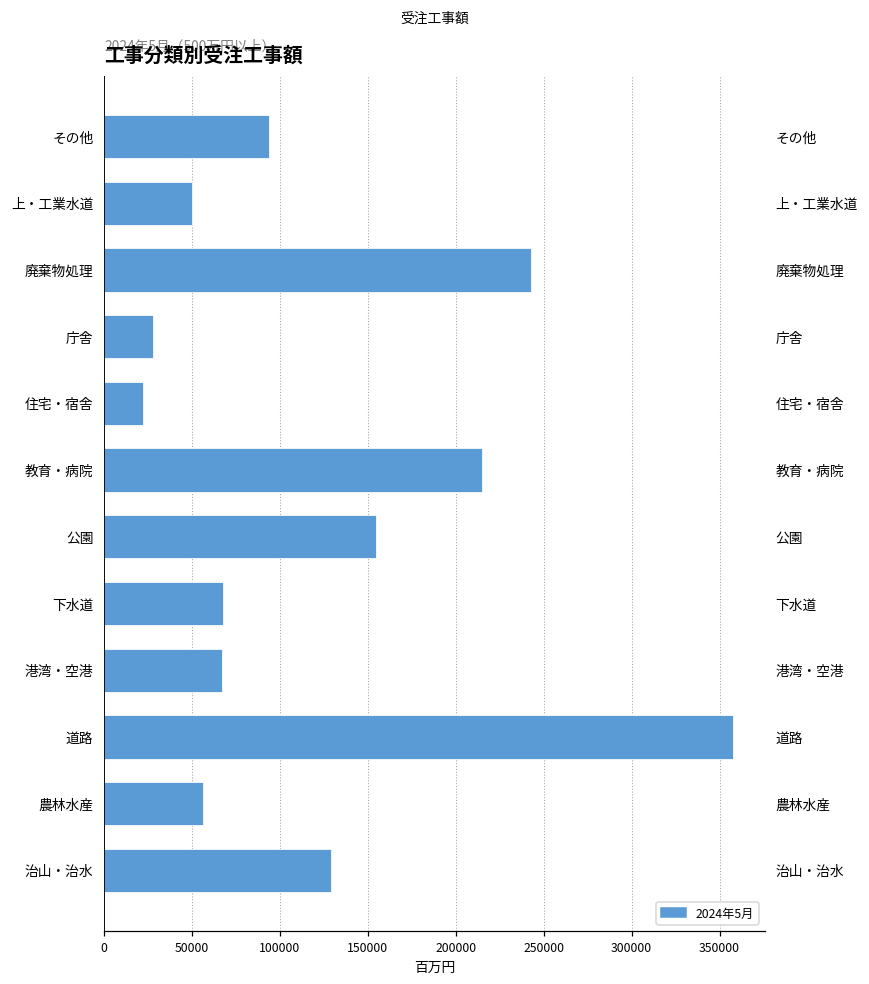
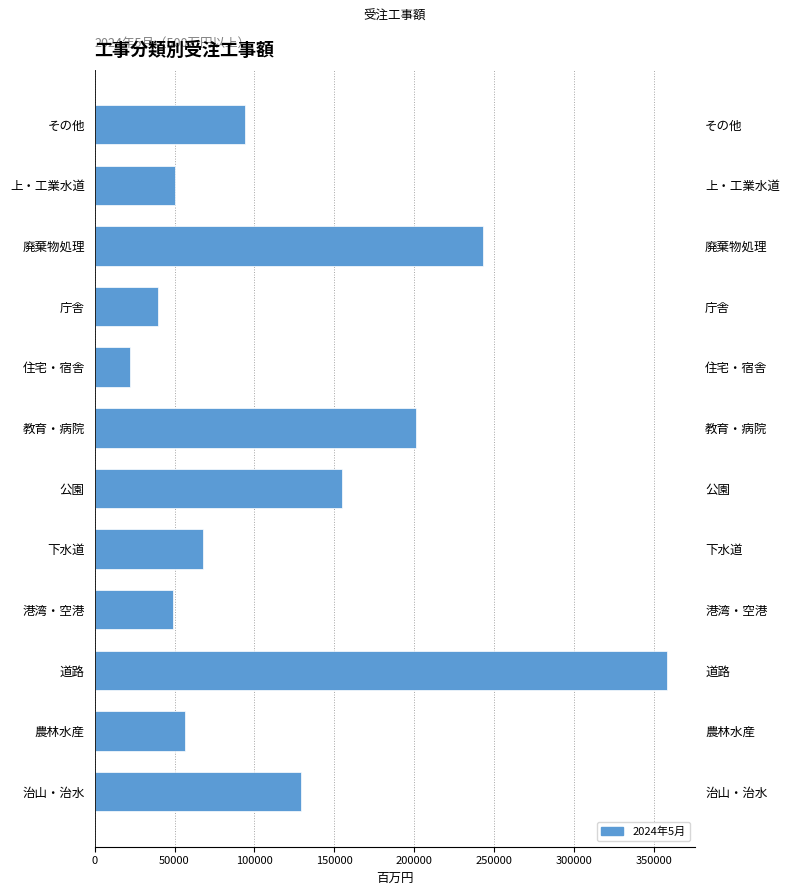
庁舎: 28000 -> 40000
教育・病院: 215000 -> 201000
港湾・空港: 67000 -> 49000
